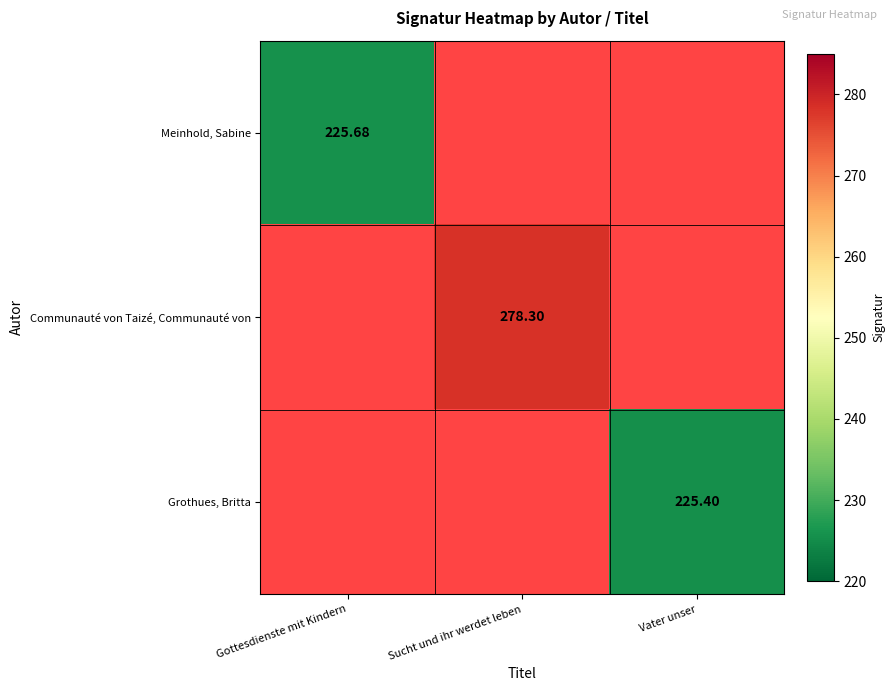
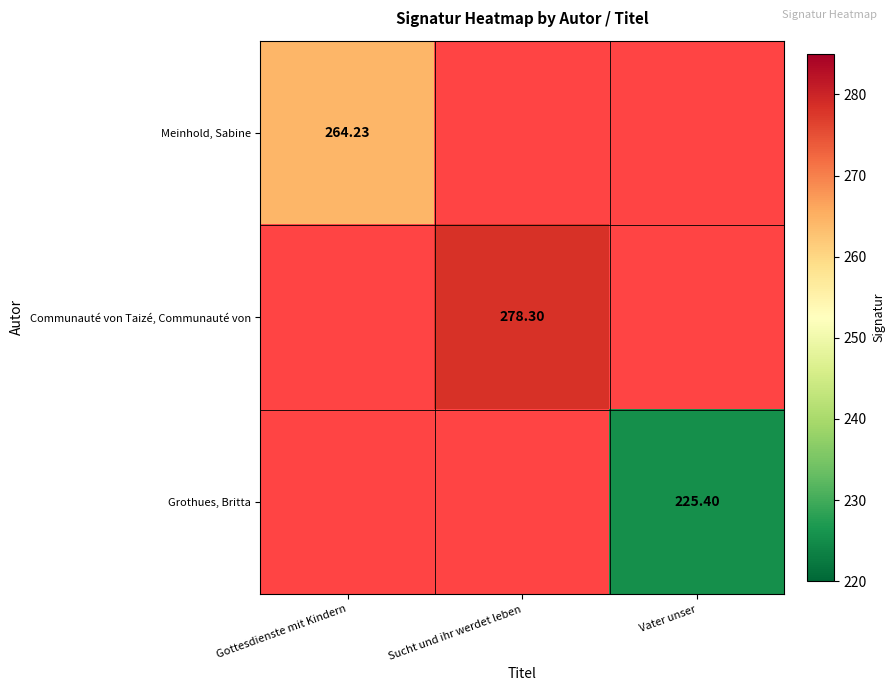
Meinhold, Sabine, Gottesdienste mit Kindern: 225.68 -> 264.23
